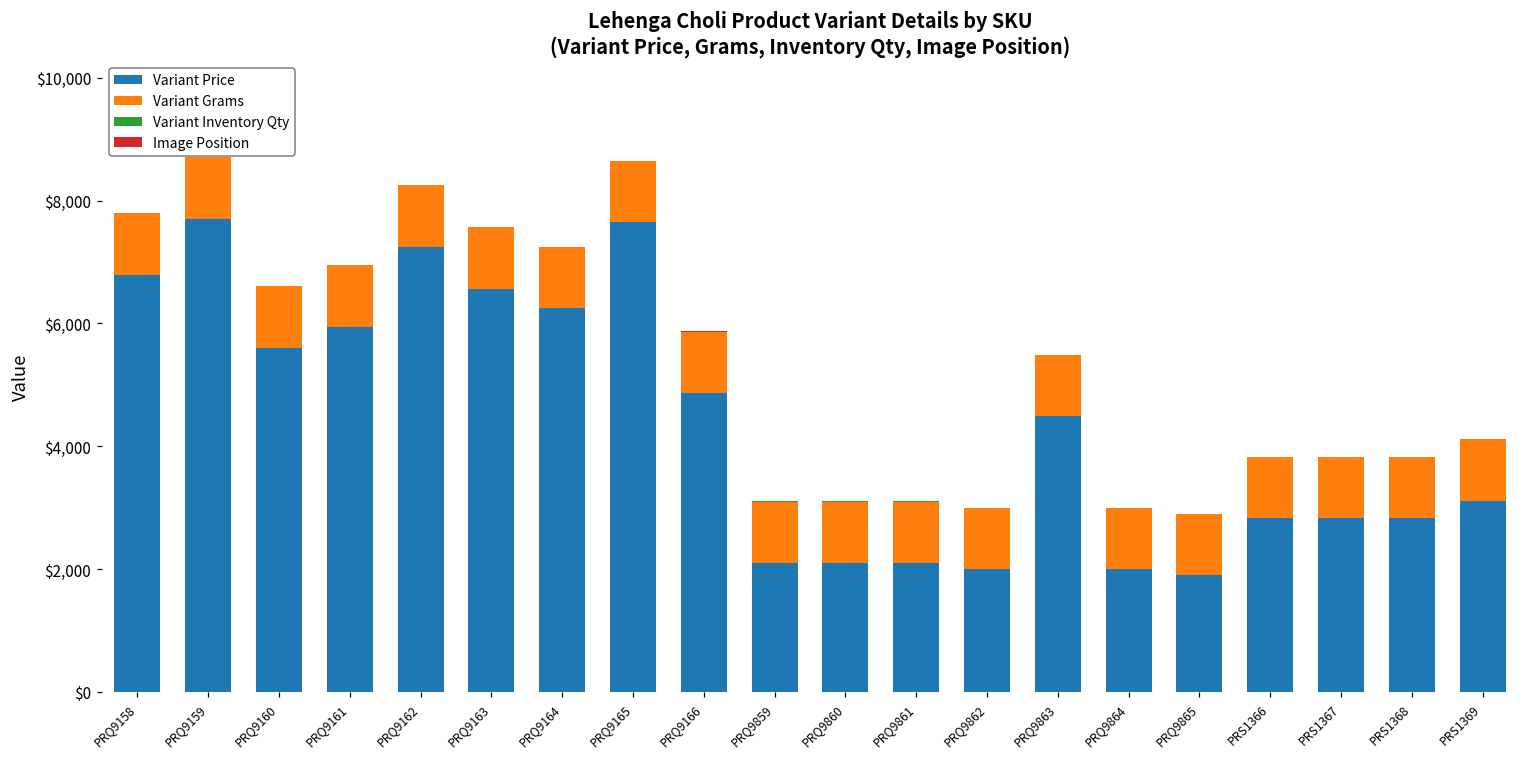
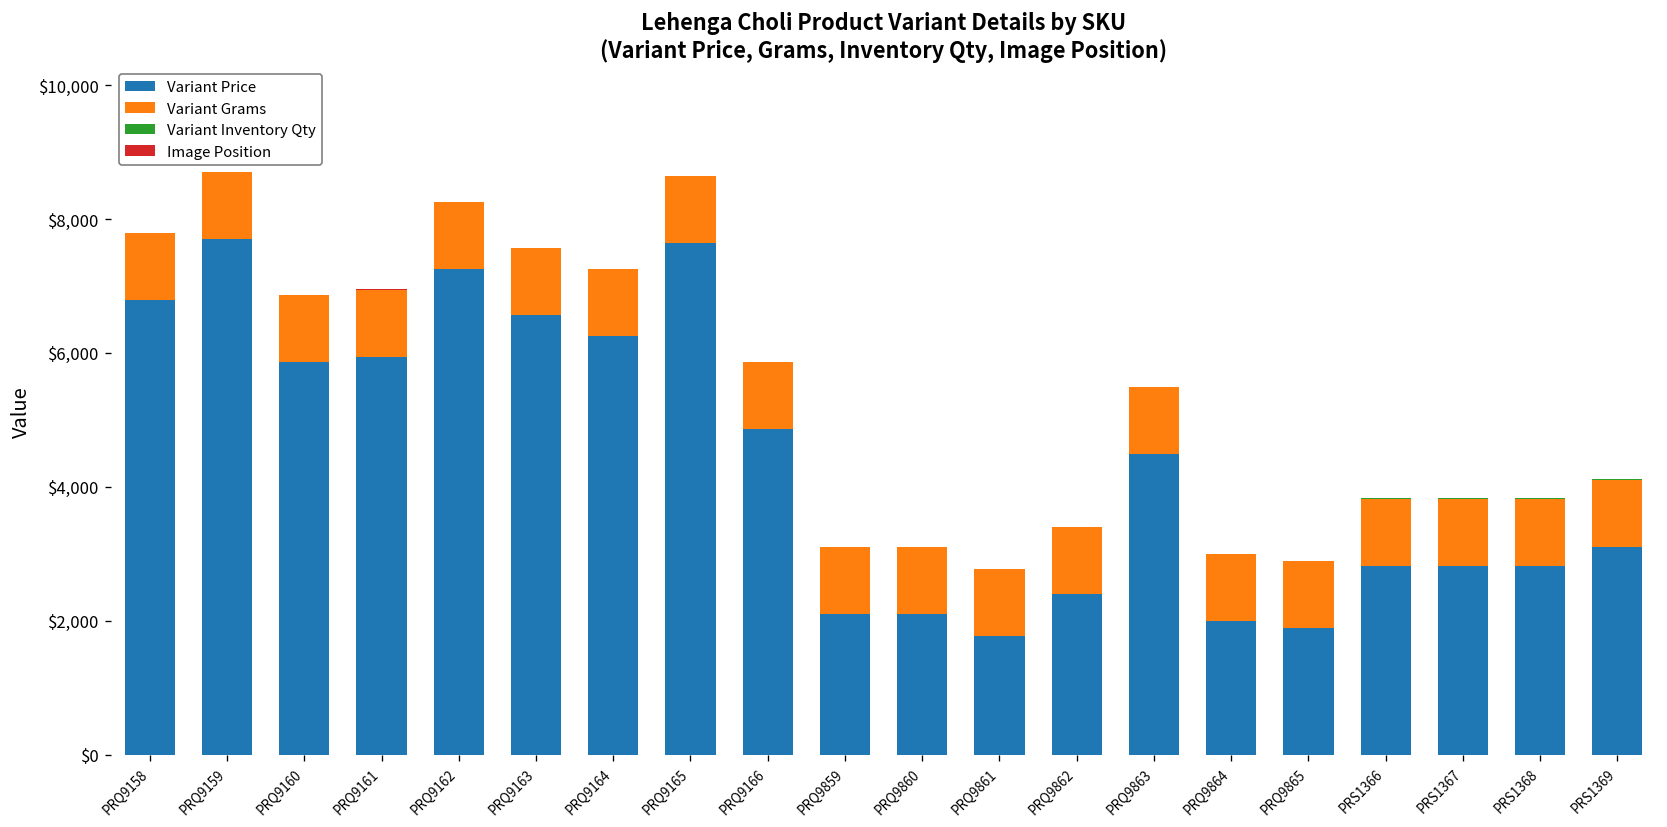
Variant Price, PRQ9160: $5,600 -> $5,900
Variant Price, PRQ9861: $2,100 -> $1,800
Variant Price, PRQ9862: $2,000 -> $2,400
